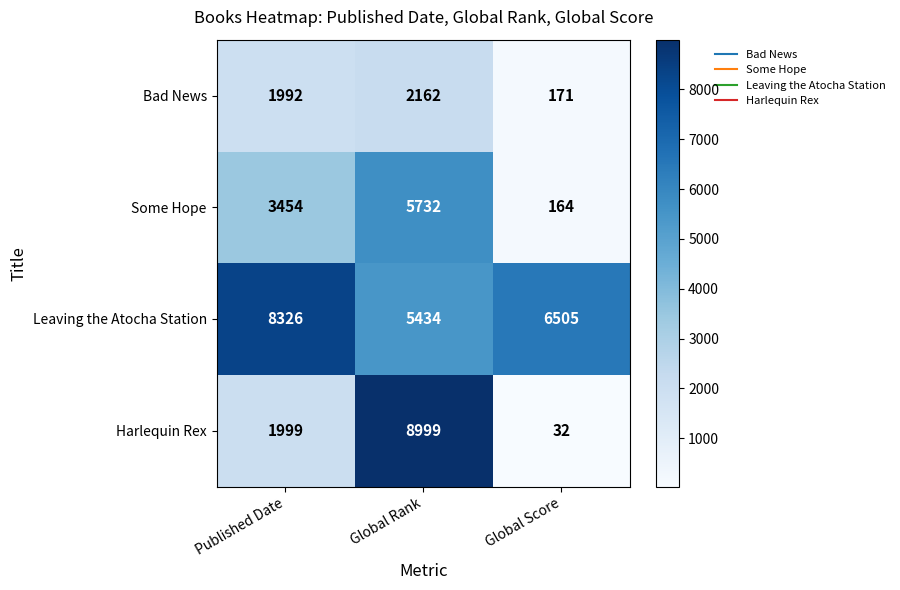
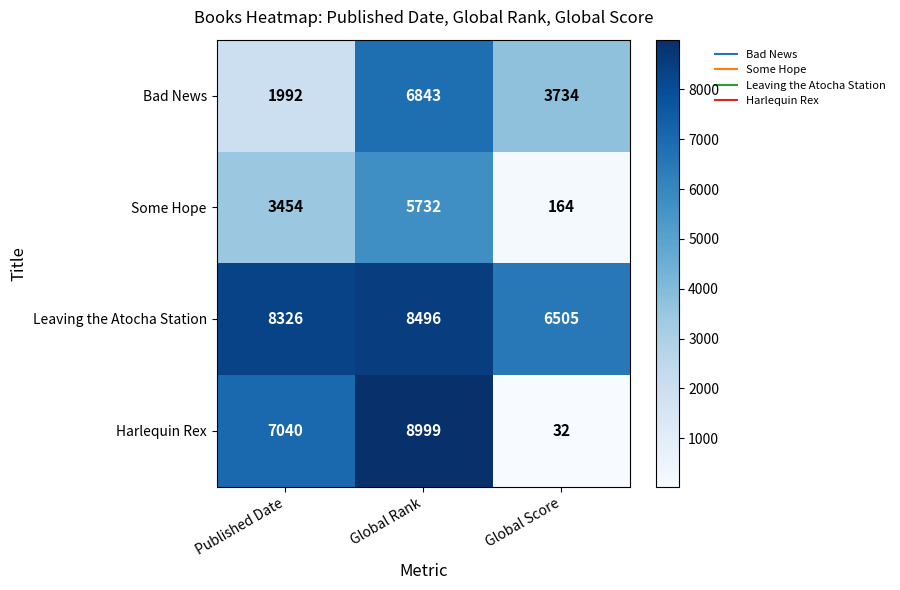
Bad News, Global Rank: 2162 -> 6843
Bad News, Global Score: 171 -> 3734
Leaving the Atocha Station, Global Rank: 5434 -> 8496
Harlequin Rex, Published Date: 1999 -> 7040
